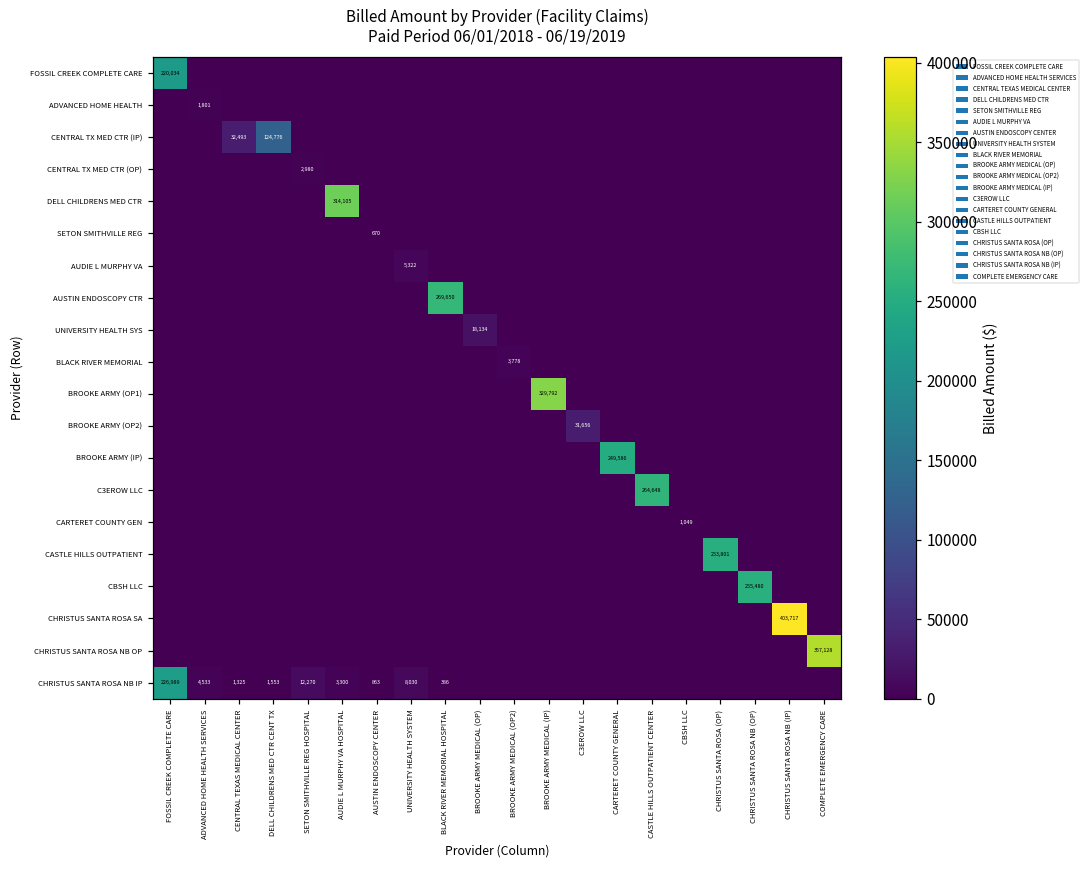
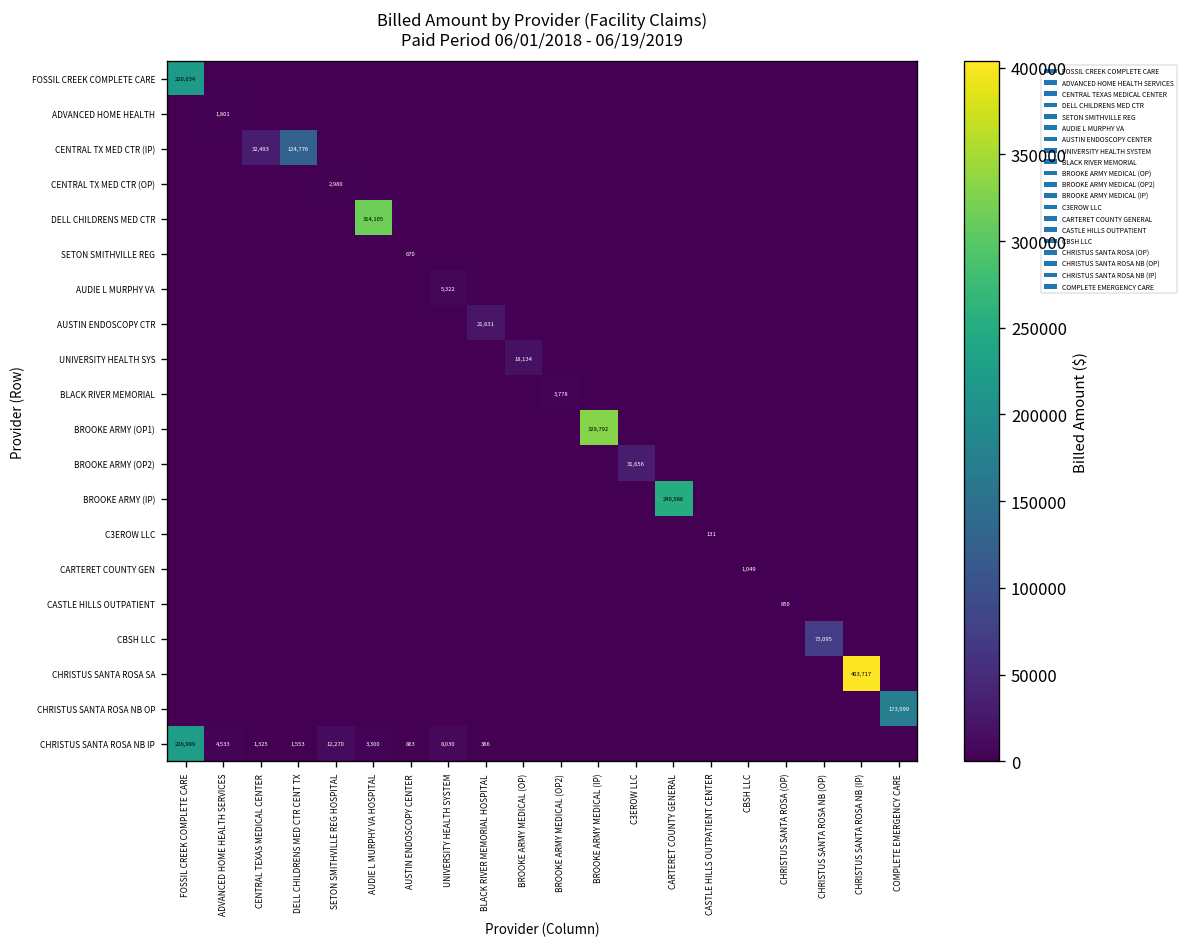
AUSTIN ENDOSCOPY CTR, BLACK RIVER MEMORIAL HOSPITAL: 269,650 -> 21,631
C3EROW LLC, CASTLE HILLS OUTPATIENT CENTER: 264,648 -> 131
CASTLE HILLS OUTPATIENT, CHRISTUS SANTA ROSA (OP): 253,801 -> 850
CBSH LLC, CHRISTUS SANTA ROSA NB (OP): 255,480 -> 73,095
CHRISTUS SANTA ROSA NB OP, COMPLETE EMERGENCY CARE: 357,128 -> 173,099
